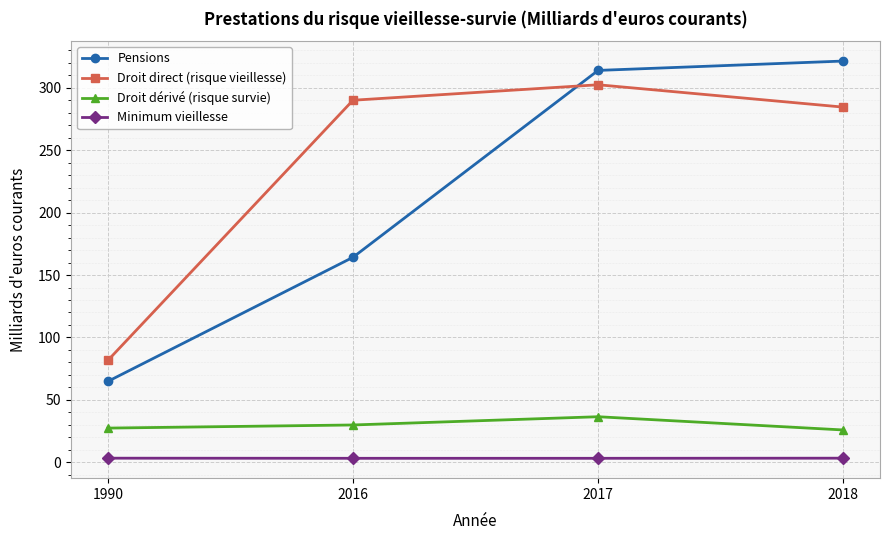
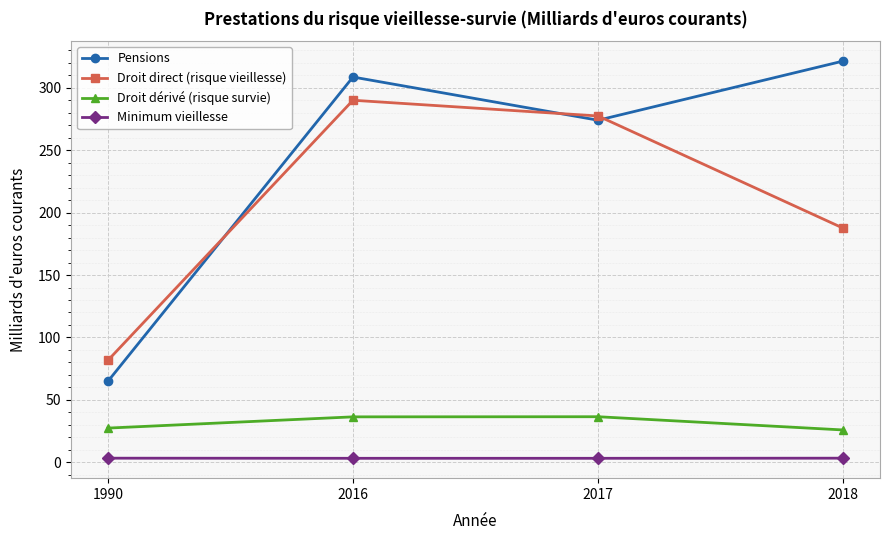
Pensions, 2016: 164 -> 309
Droit dérivé (risque survie), 2016: 30 -> 36
Pensions, 2017: 314 -> 274
Droit direct (risque vieillesse), 2017: 302 -> 277
Droit direct (risque vieillesse), 2018: 285 -> 188
